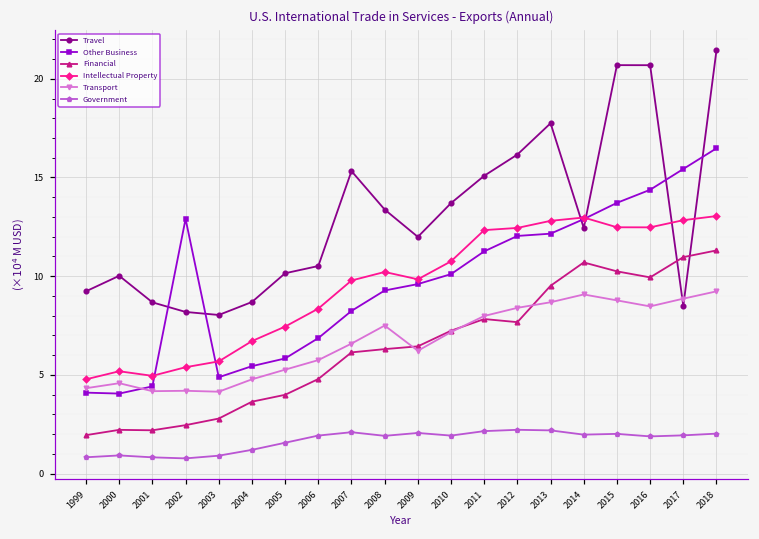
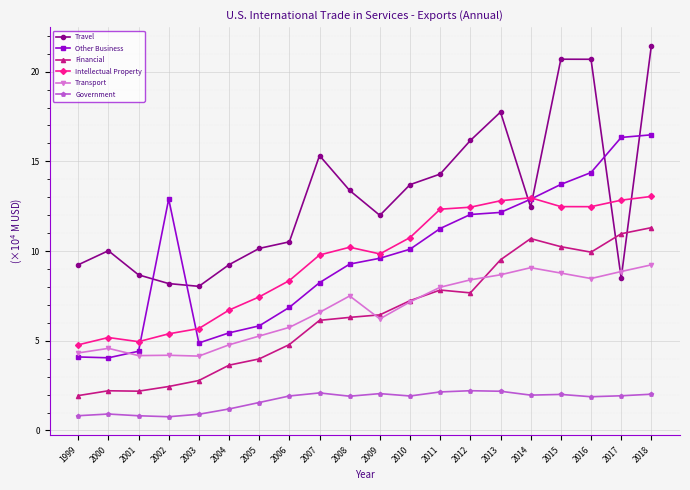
Travel, 2004: 8.7 -> 9.2
Travel, 2011: 15.1 -> 14.3
Other Business, 2017: 15.4 -> 16.3
